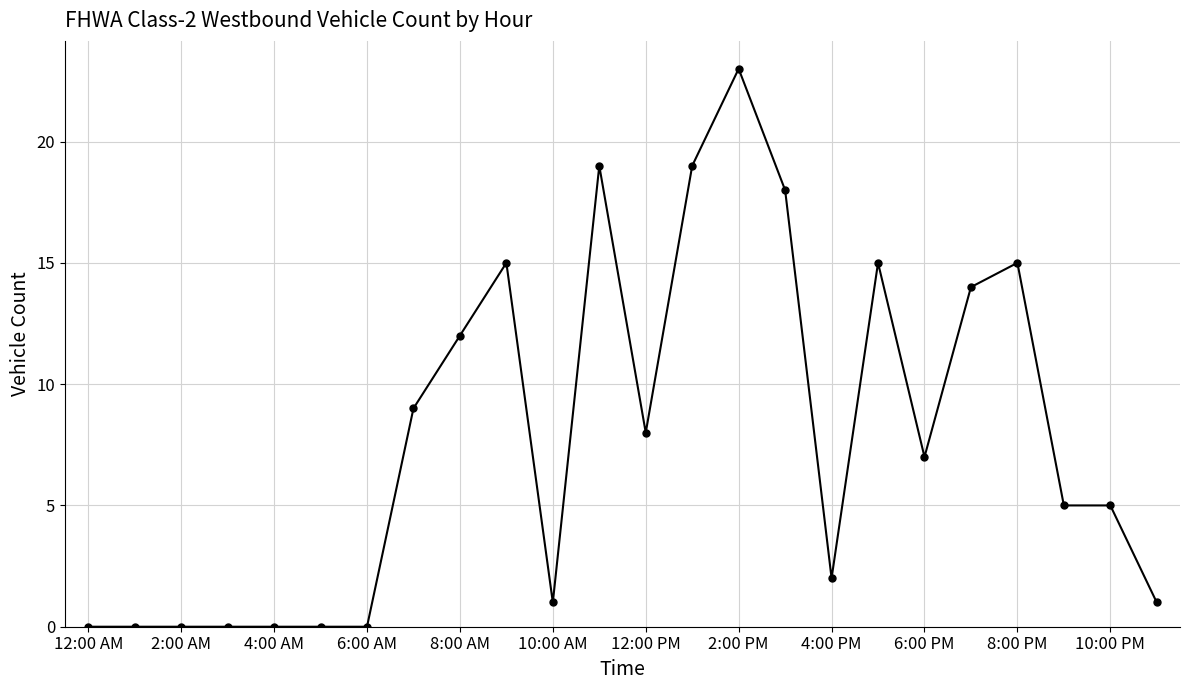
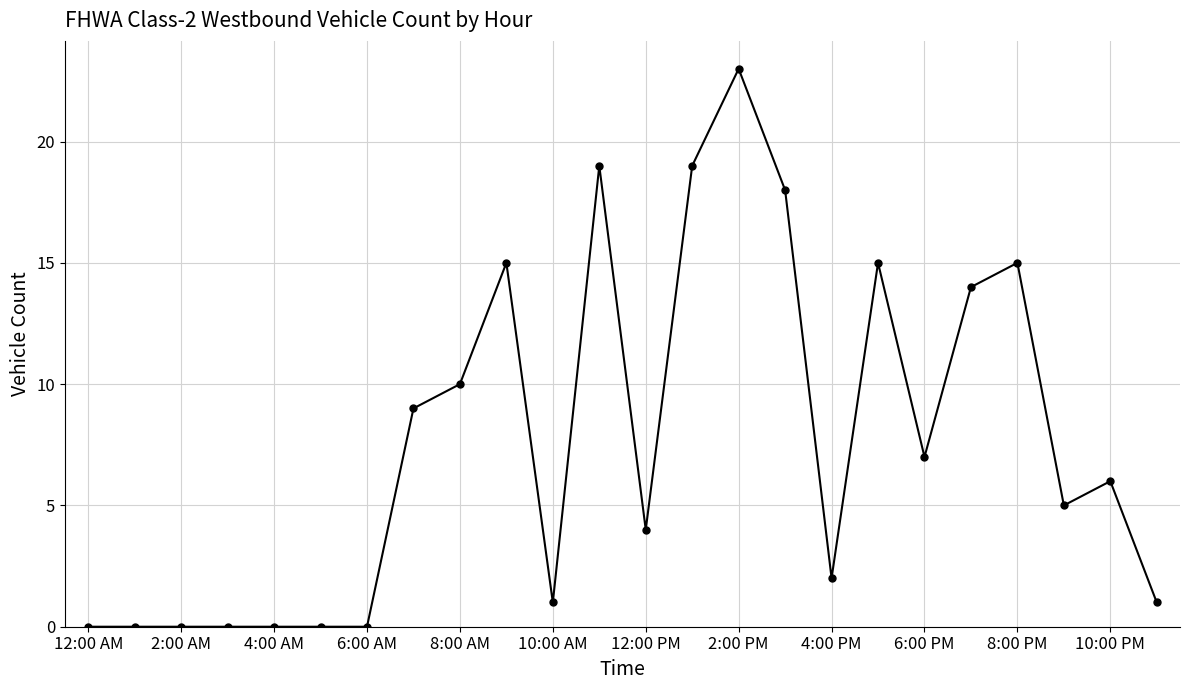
8:00 AM: 12 -> 10
12:00 PM: 8 -> 4
10:00 PM: 5 -> 6
